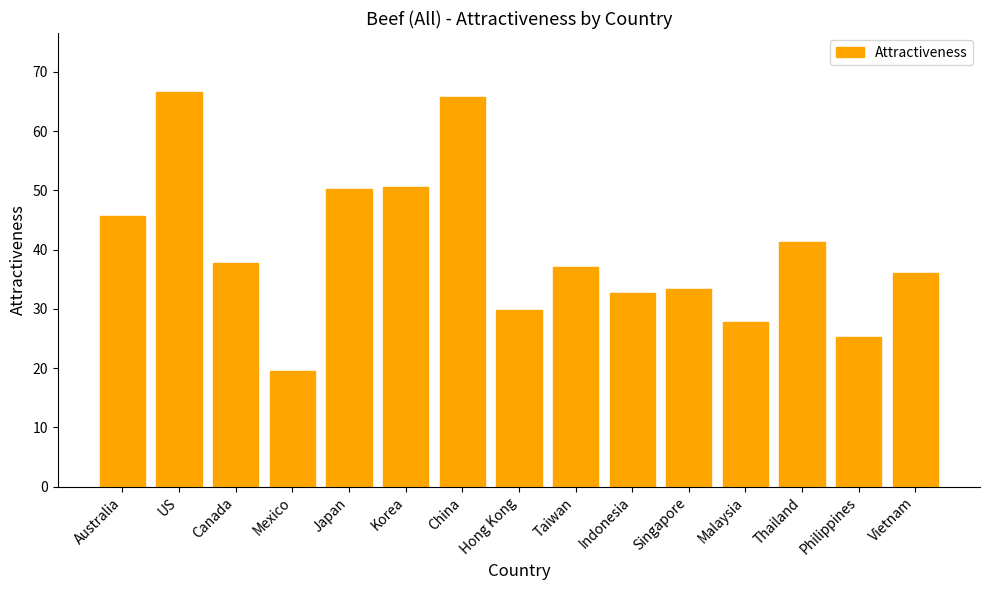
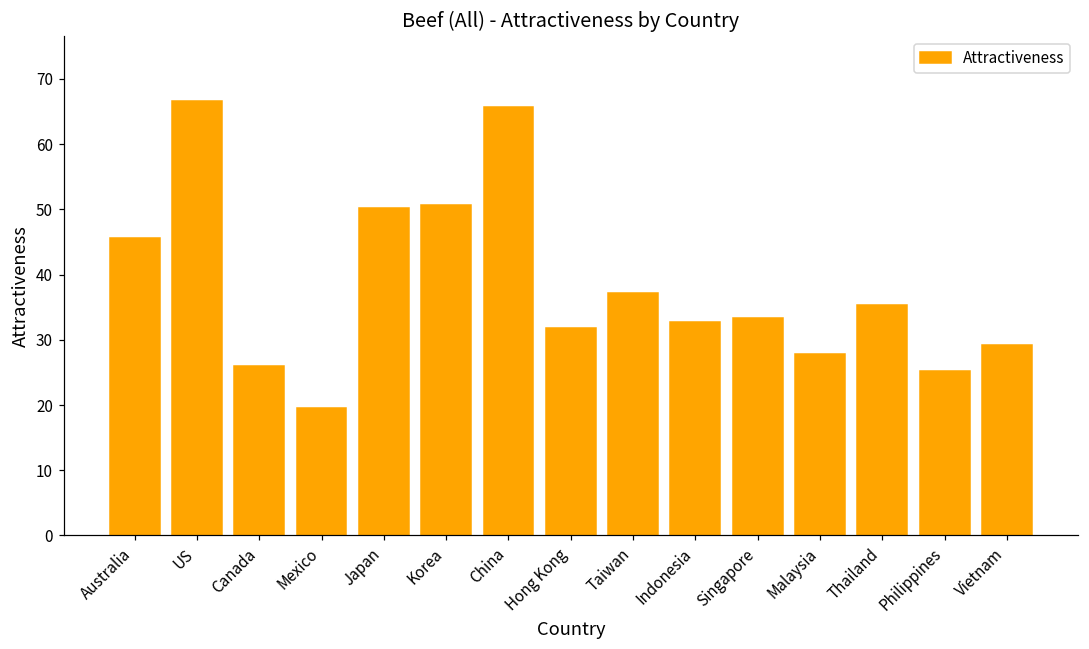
Canada: 38 -> 26
Hong Kong: 30 -> 32
Thailand: 41 -> 35
Vietnam: 36 -> 29
